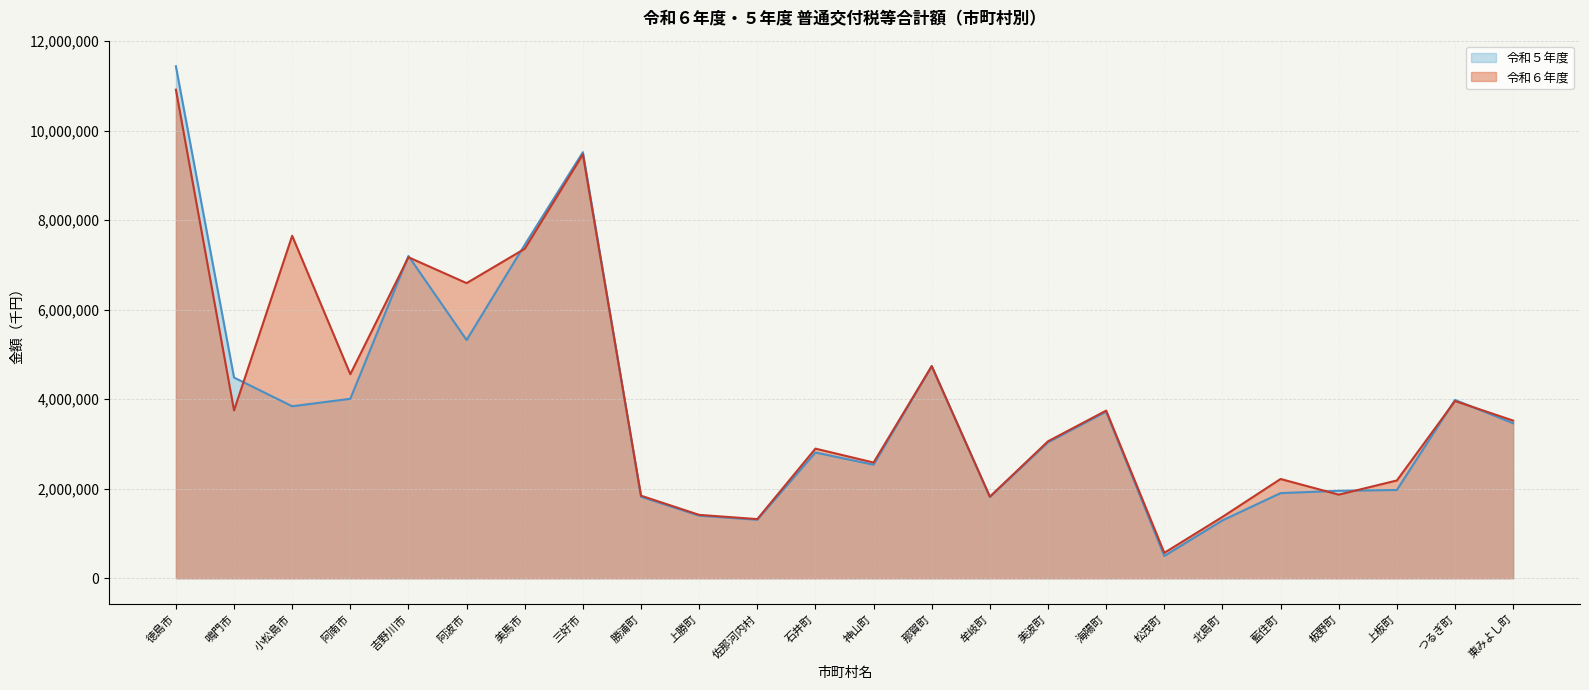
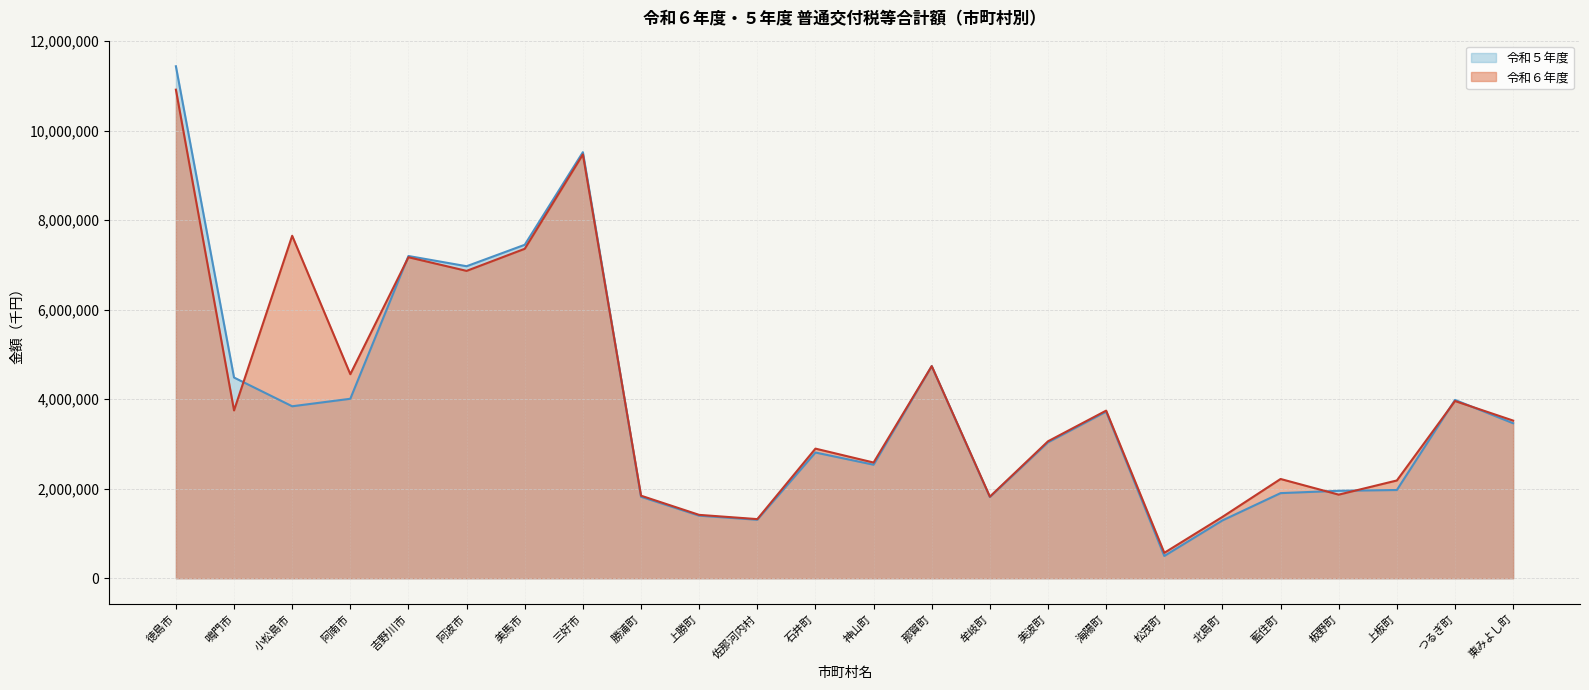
令和５年度, 阿波市: 5,300,000 -> 7,000,000
令和６年度, 阿波市: 6,600,000 -> 6,900,000
